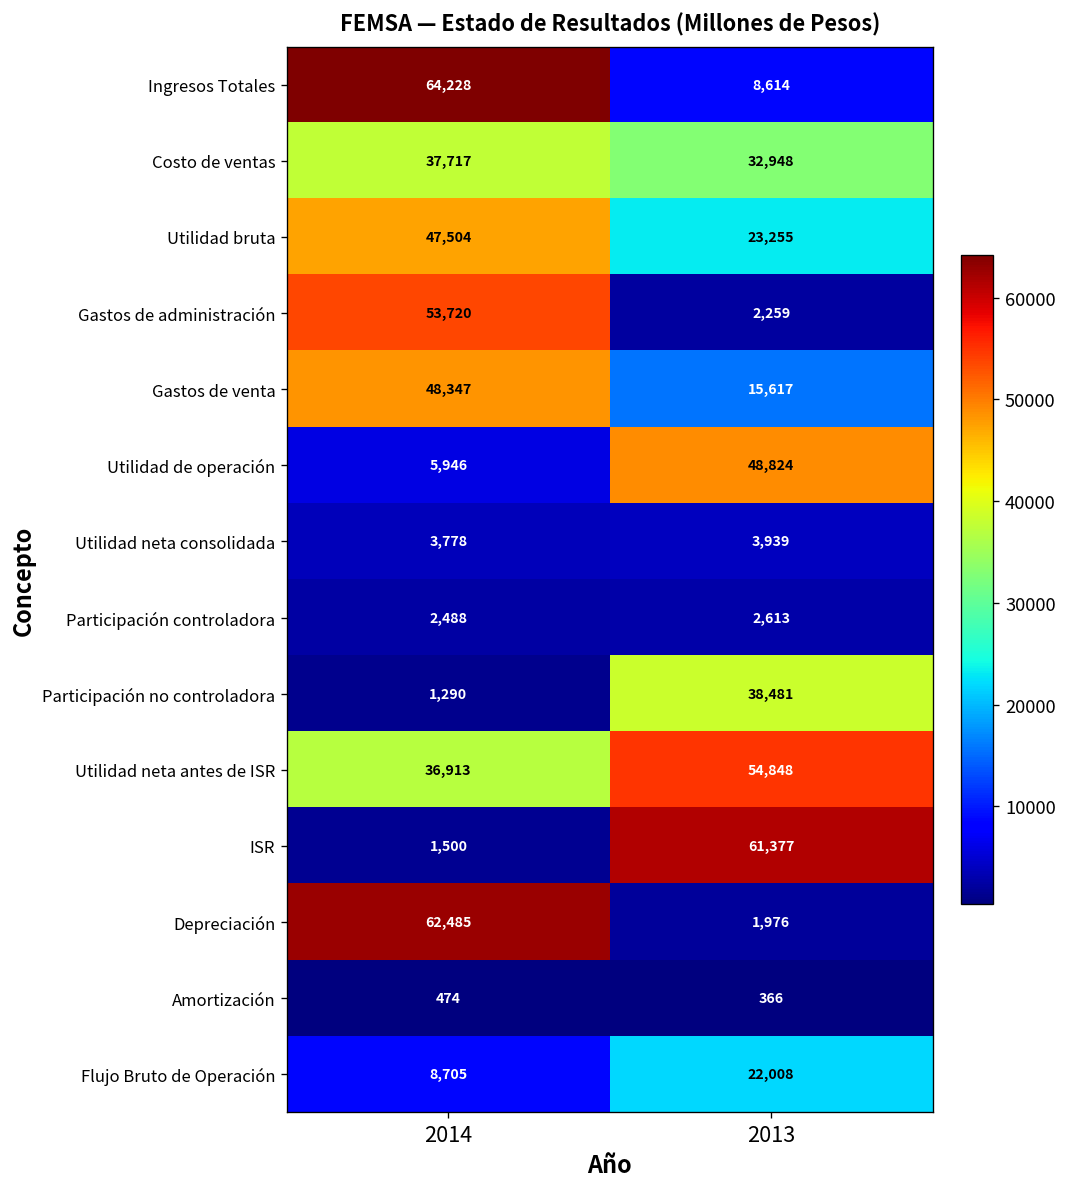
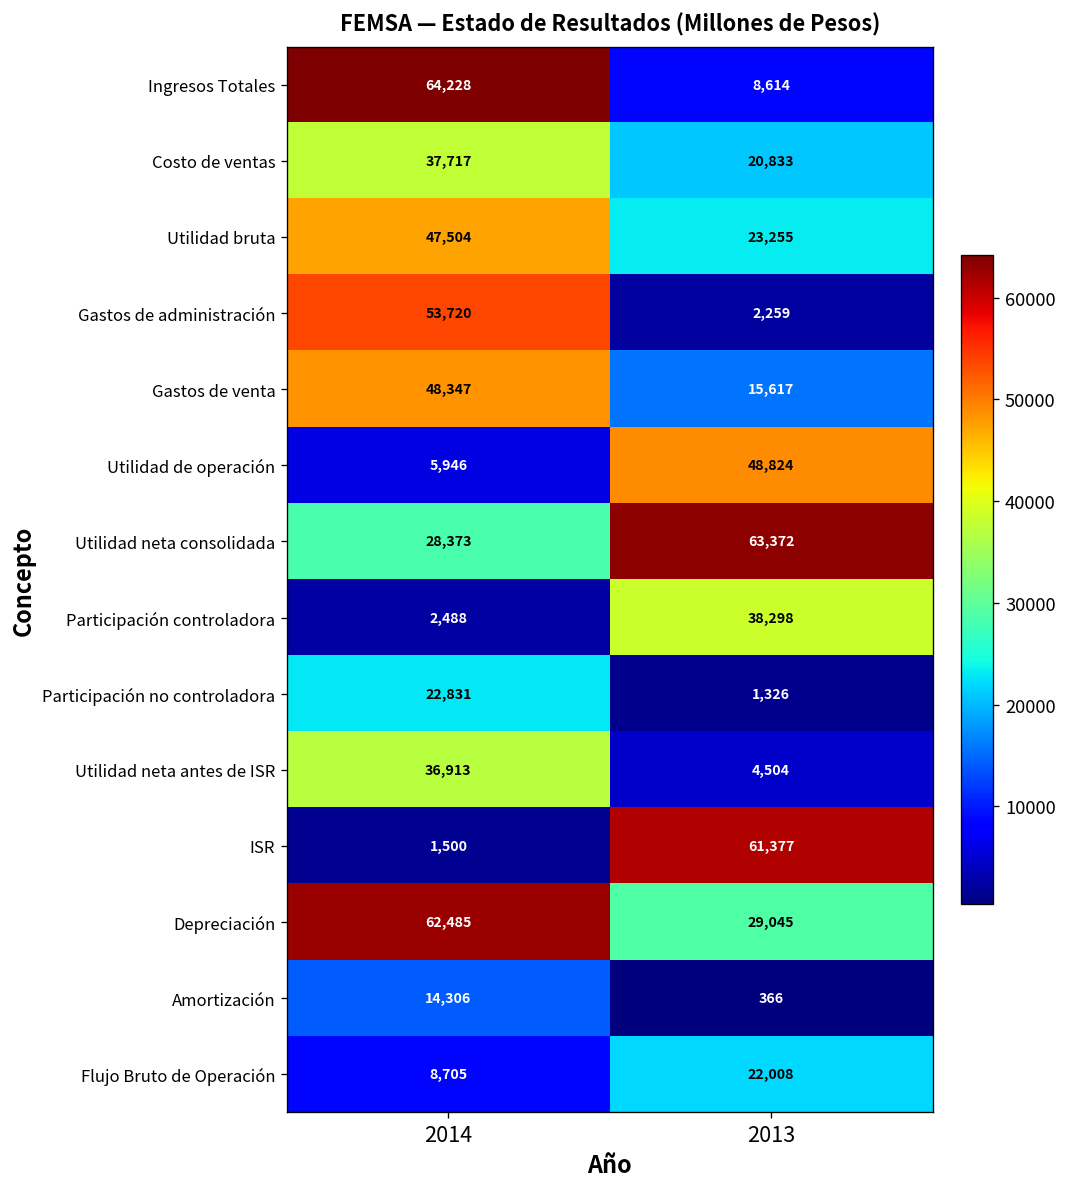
Costo de ventas, 2013: 32,948 -> 20,833
Utilidad neta consolidada, 2014: 3,778 -> 28,373
Utilidad neta consolidada, 2013: 3,939 -> 63,372
Participación controladora, 2013: 2,613 -> 38,298
Participación no controladora, 2014: 1,290 -> 22,831
Participación no controladora, 2013: 38,481 -> 1,326
Utilidad neta antes de ISR, 2013: 54,848 -> 4,504
Depreciación, 2013: 1,976 -> 29,045
Amortización, 2014: 474 -> 14,306
